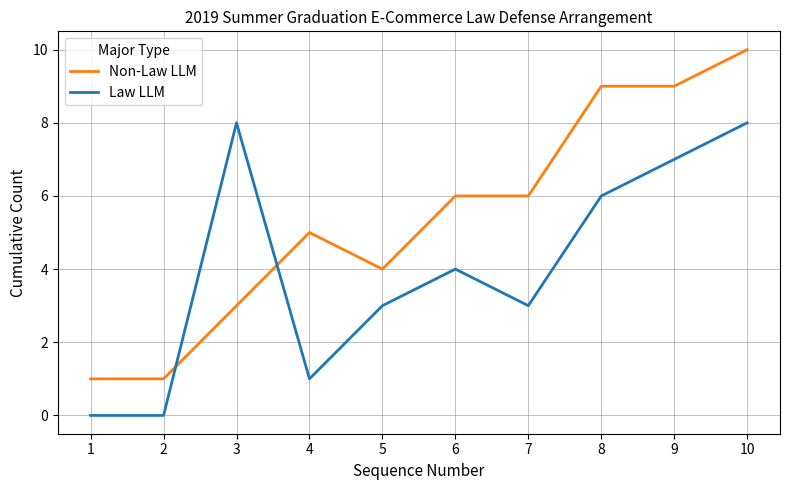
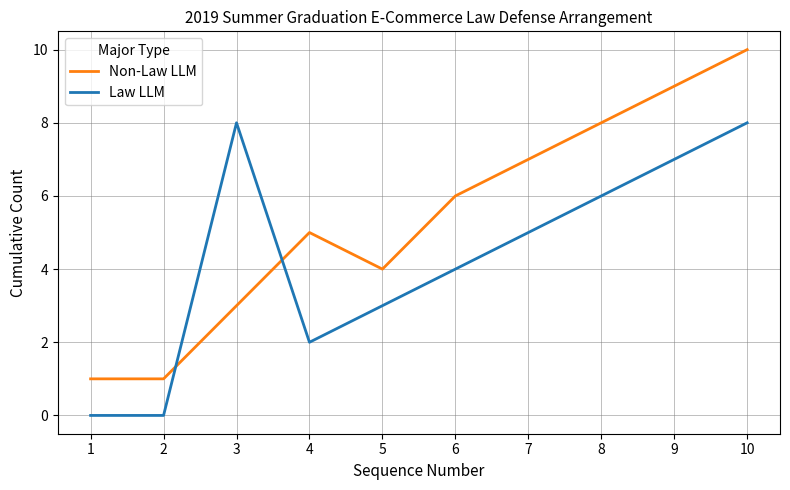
Law LLM, 4: 1 -> 2
Non-Law LLM, 7: 6 -> 7
Law LLM, 7: 3 -> 5
Non-Law LLM, 8: 9 -> 8
